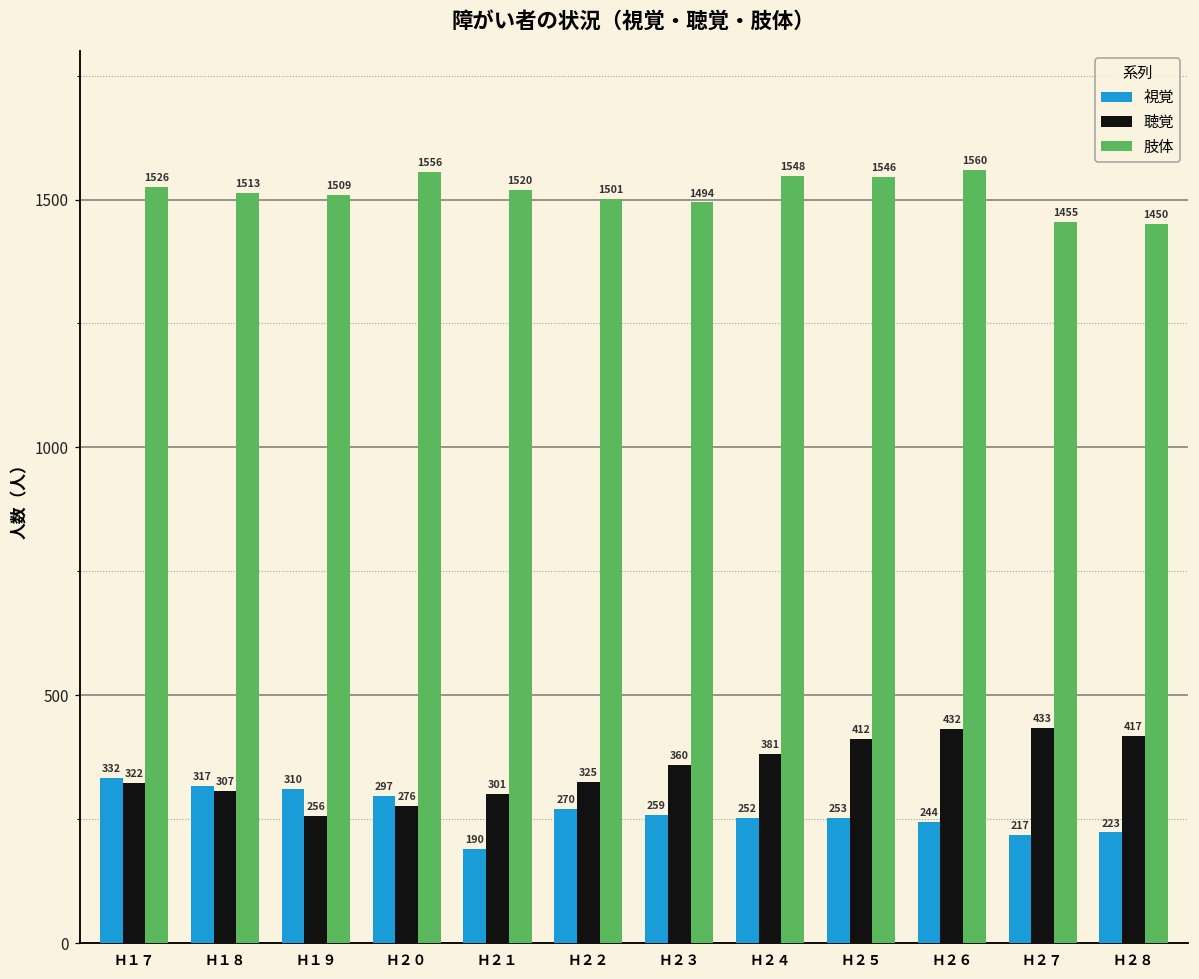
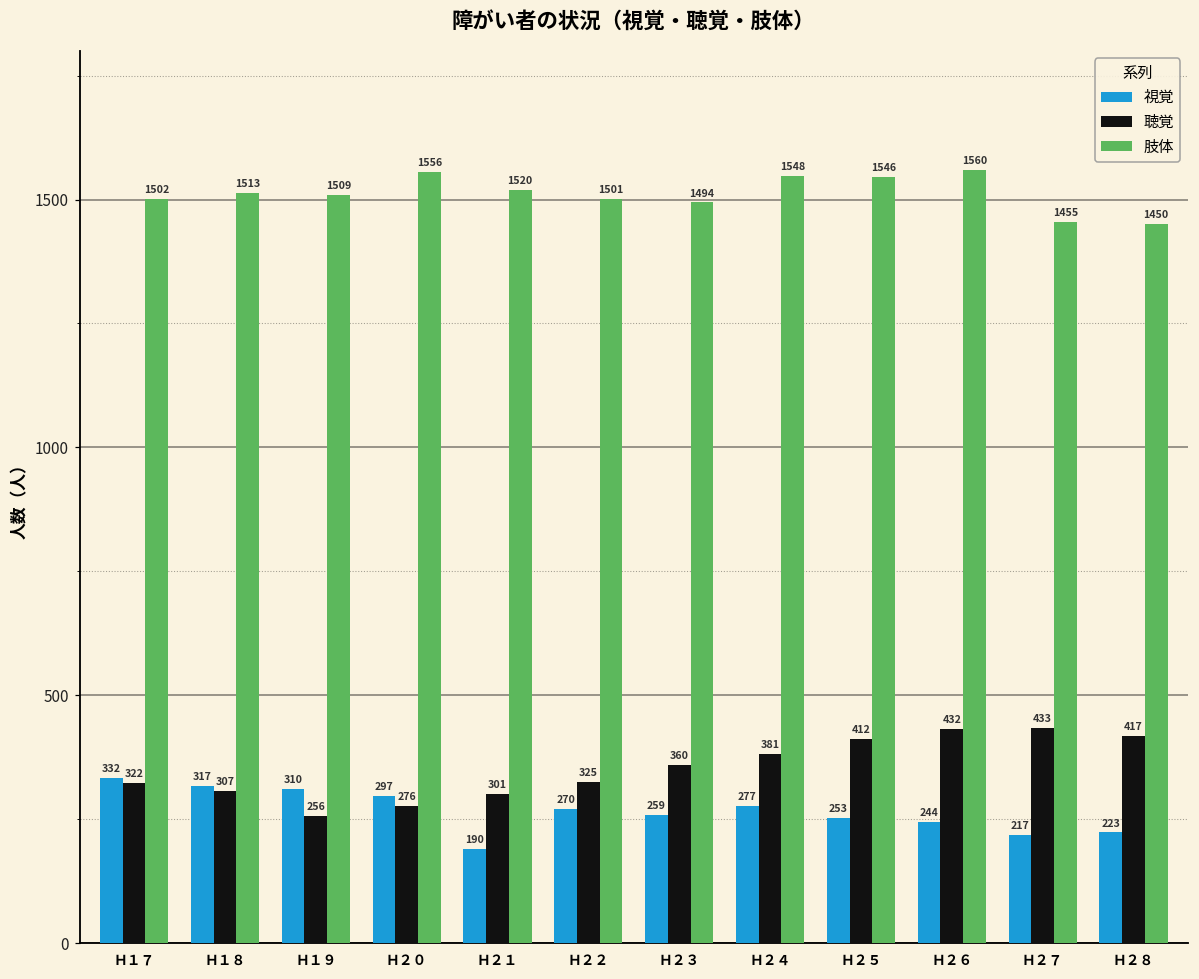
肢体, Ｈ１７: 1526 -> 1502
視覚, Ｈ２４: 252 -> 277
